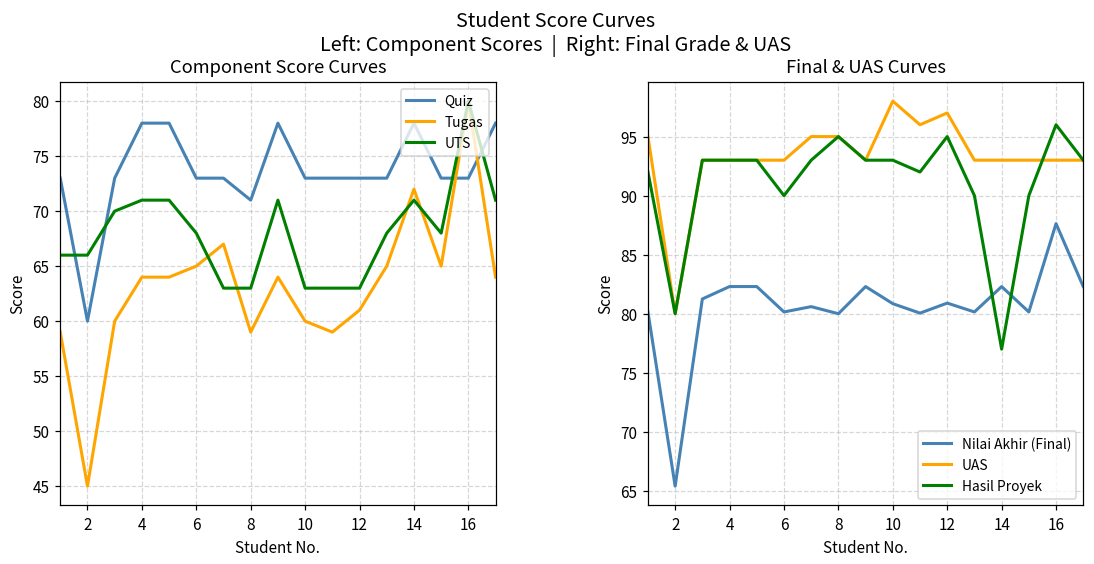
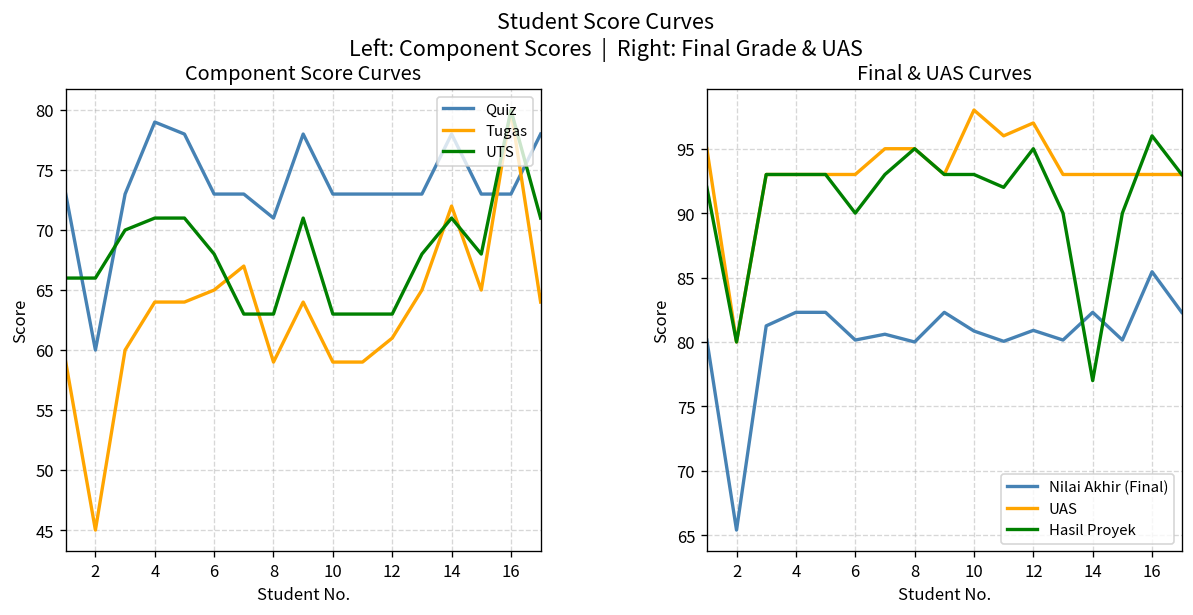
Component Score Curves, Quiz, 4: 78 -> 79
Component Score Curves, Tugas, 10: 60 -> 59
Final & UAS Curves, Nilai Akhir (Final), 16: 87.6 -> 85.5
